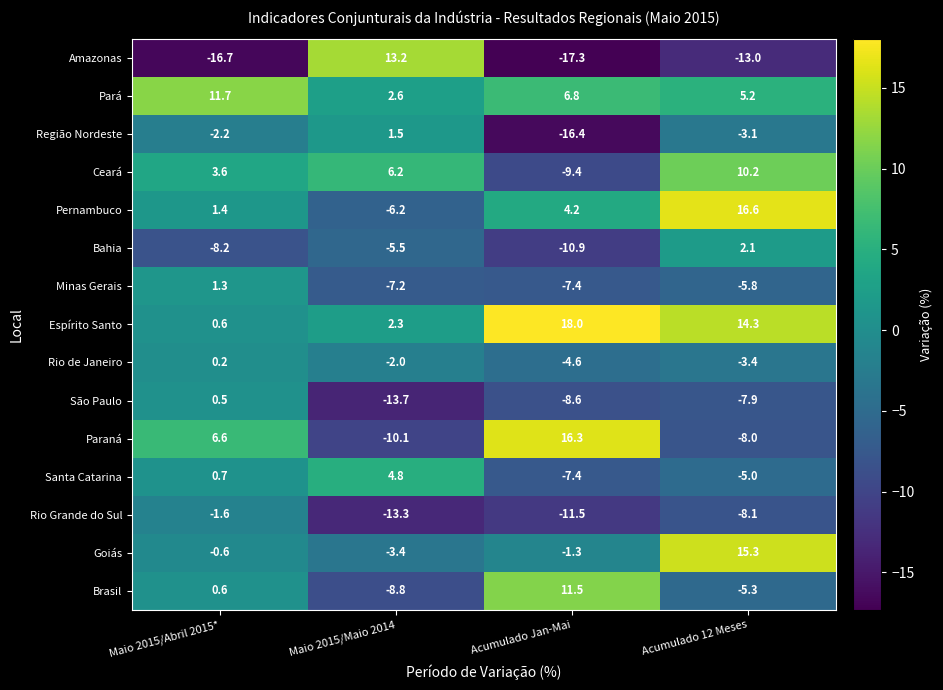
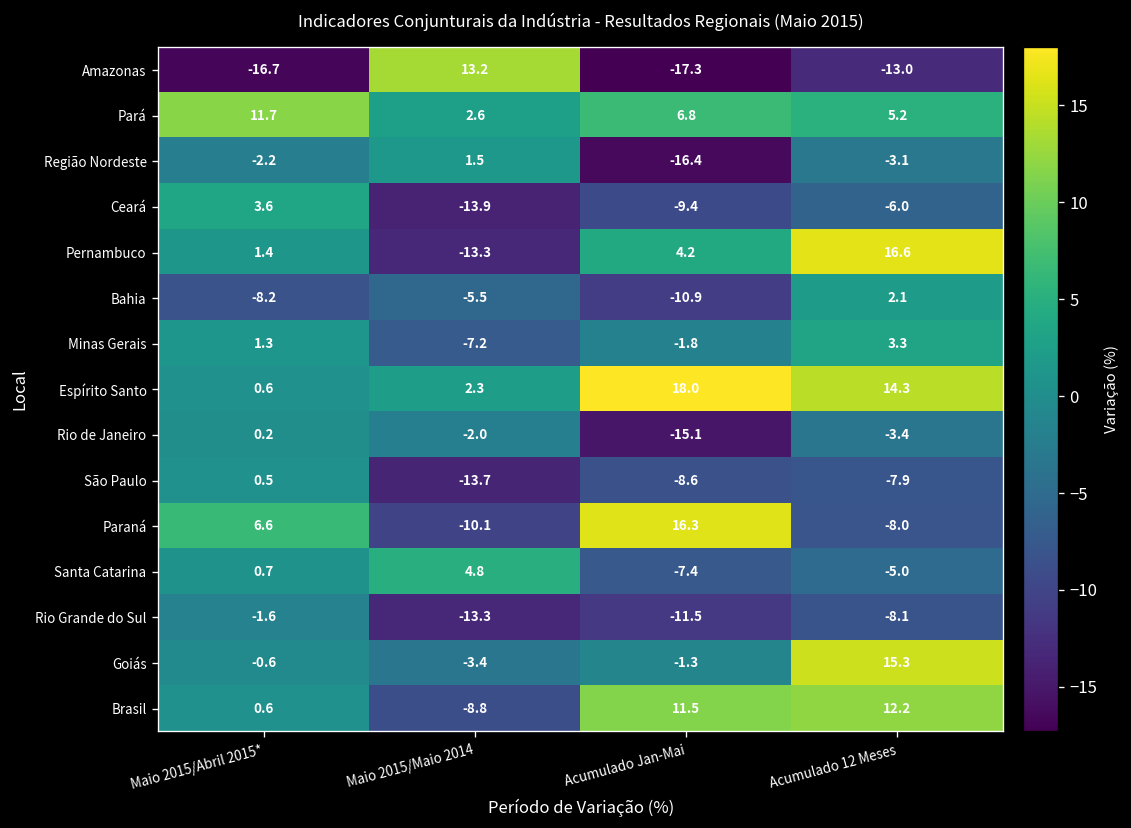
Ceará, Maio 2015/Maio 2014: 6.2 -> -13.9
Ceará, Acumulado 12 Meses: 10.2 -> -6.0
Pernambuco, Maio 2015/Maio 2014: -6.2 -> -13.3
Minas Gerais, Acumulado Jan-Mai: -7.4 -> -1.8
Minas Gerais, Acumulado 12 Meses: -5.8 -> 3.3
Rio de Janeiro, Acumulado Jan-Mai: -4.6 -> -15.1
Brasil, Acumulado 12 Meses: -5.3 -> 12.2
